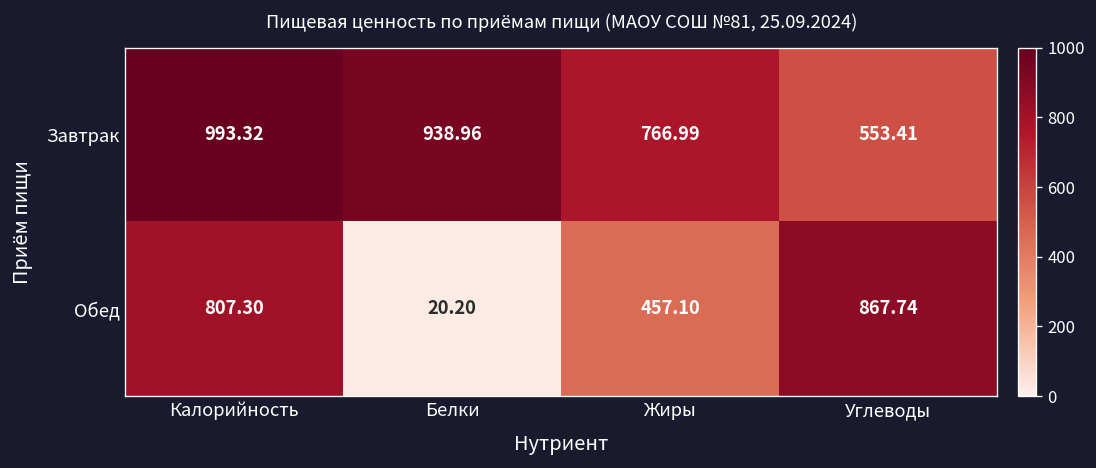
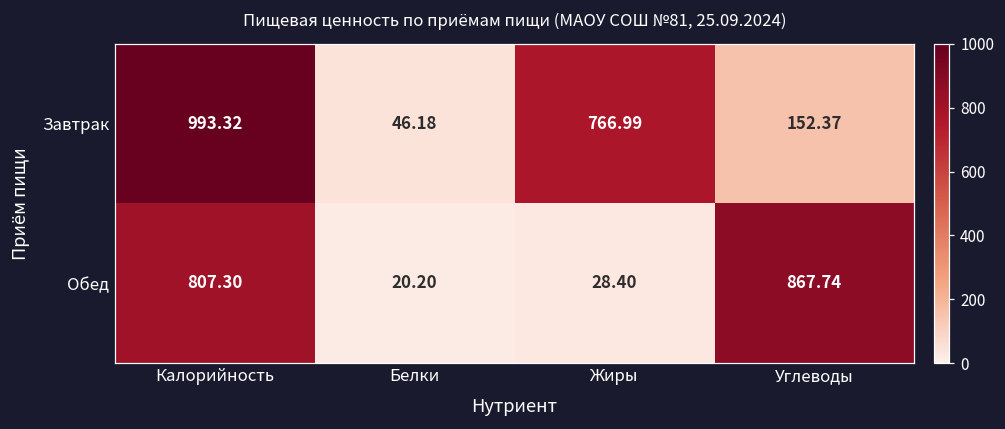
Завтрак, Белки: 938.96 -> 46.18
Завтрак, Углеводы: 553.41 -> 152.37
Обед, Жиры: 457.10 -> 28.40
